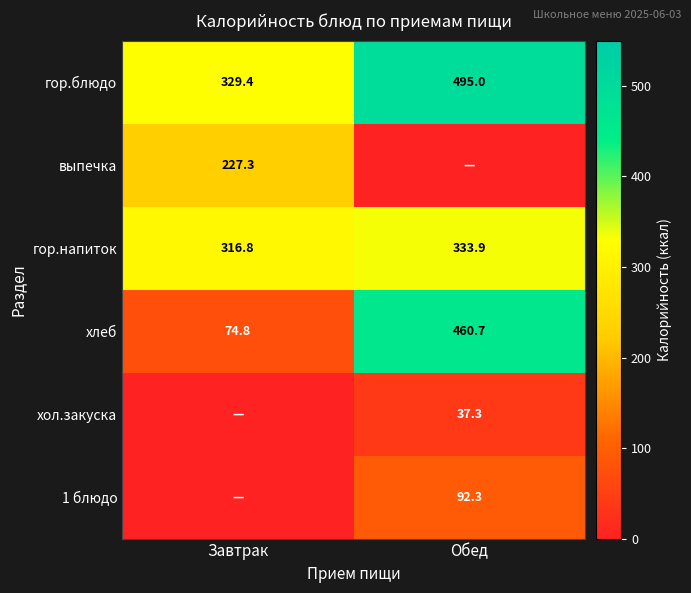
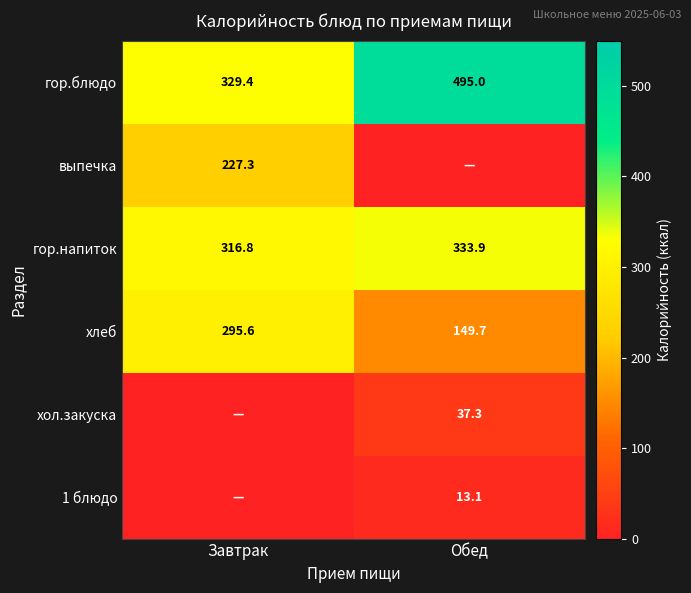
хлеб, Завтрак: 74.8 -> 295.6
хлеб, Обед: 460.7 -> 149.7
1 блюдо, Обед: 92.3 -> 13.1
